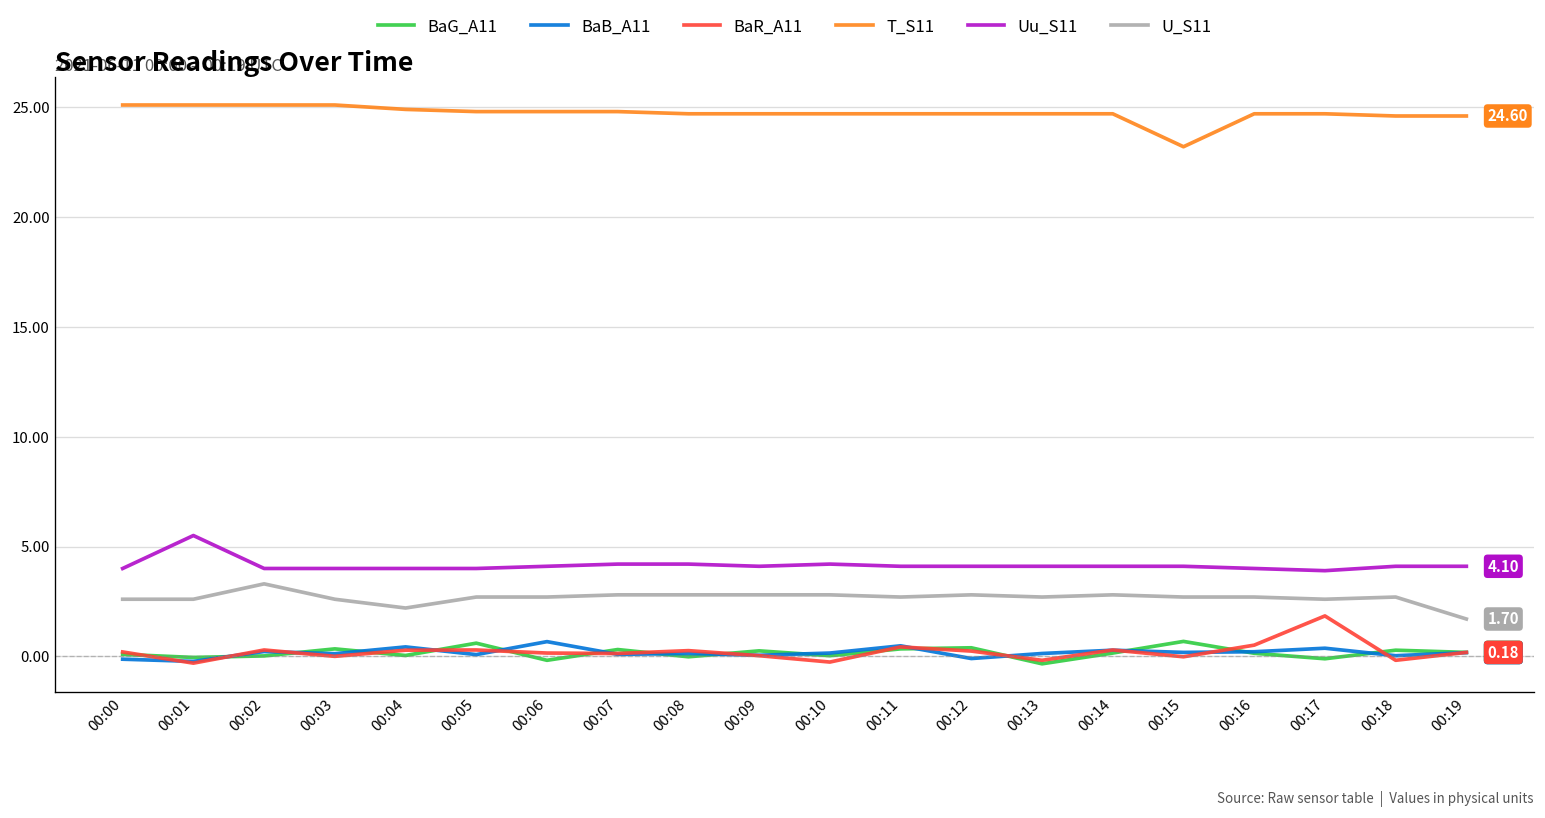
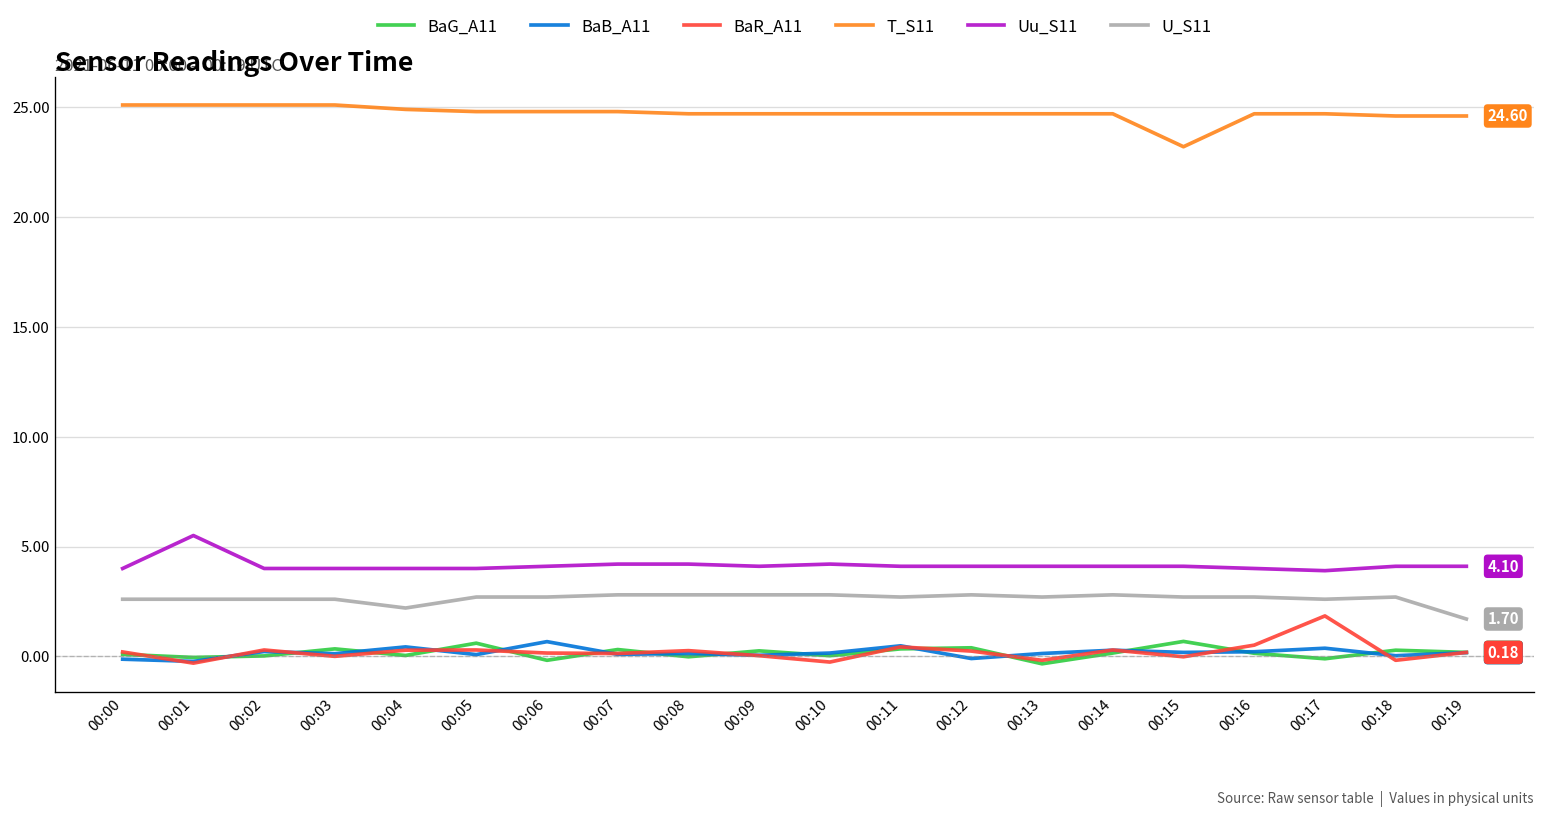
U_S11, 00:02: 3.3 -> 2.6
